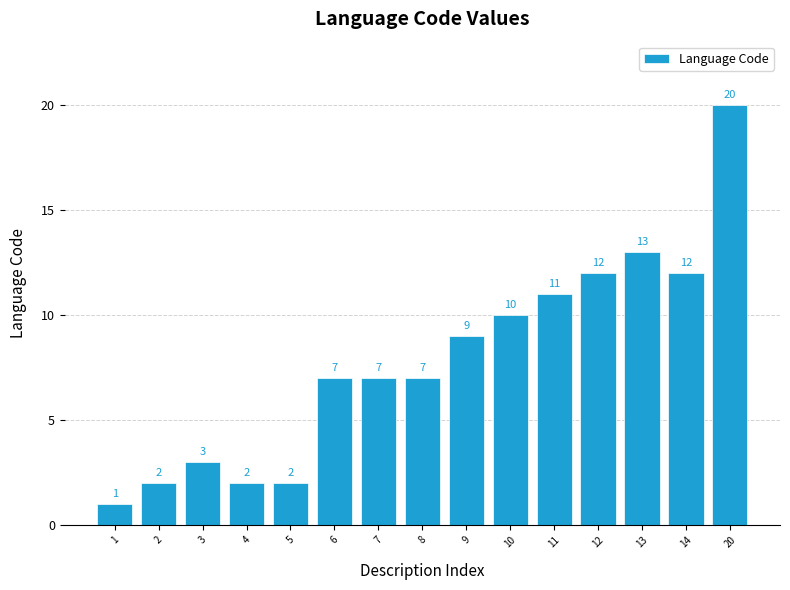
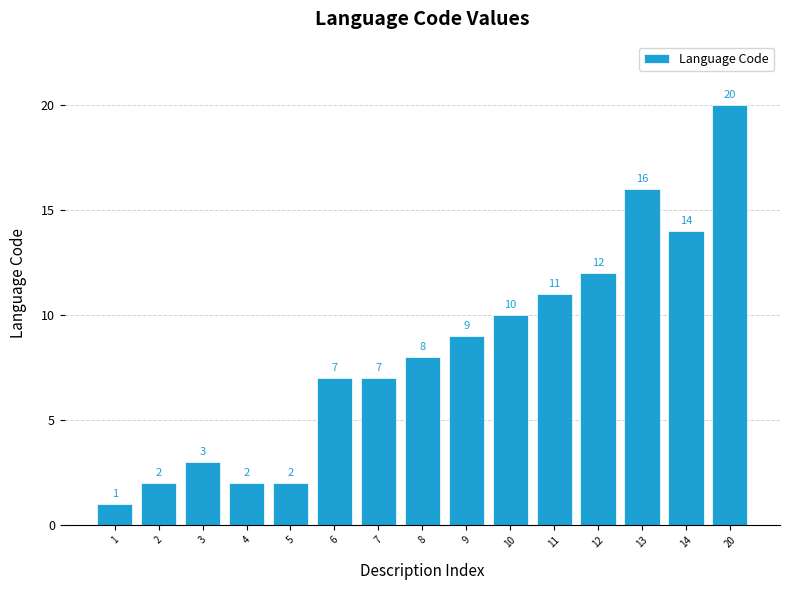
8: 7 -> 8
13: 13 -> 16
14: 12 -> 14
